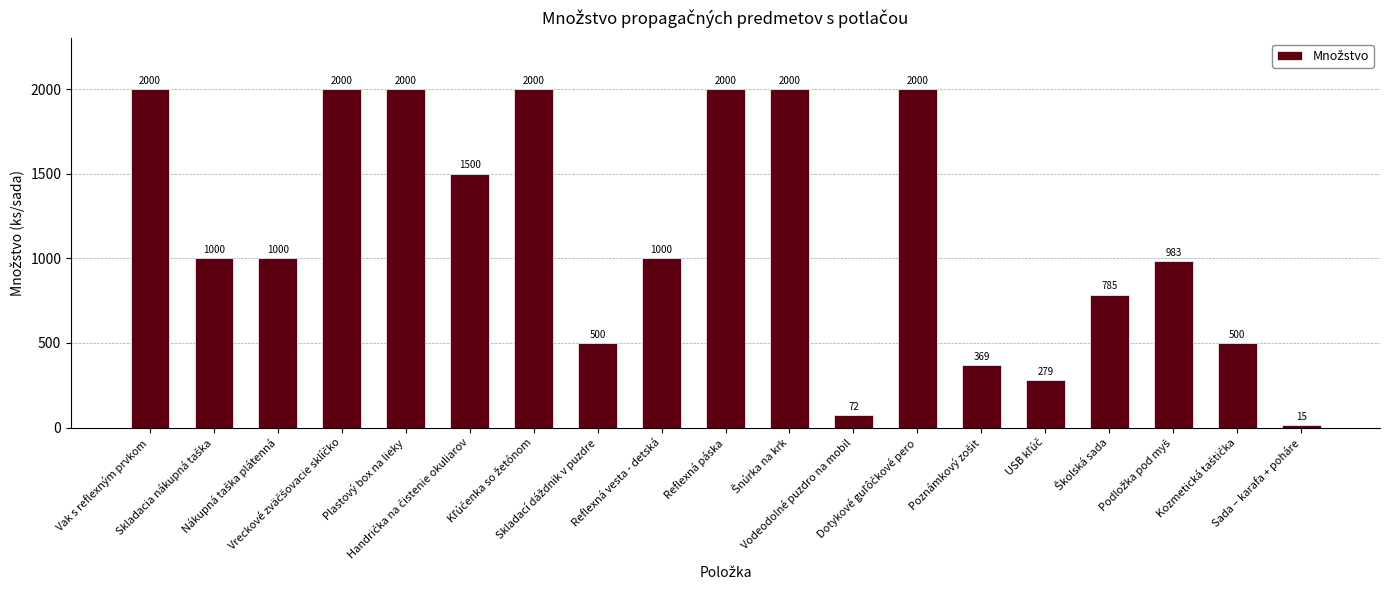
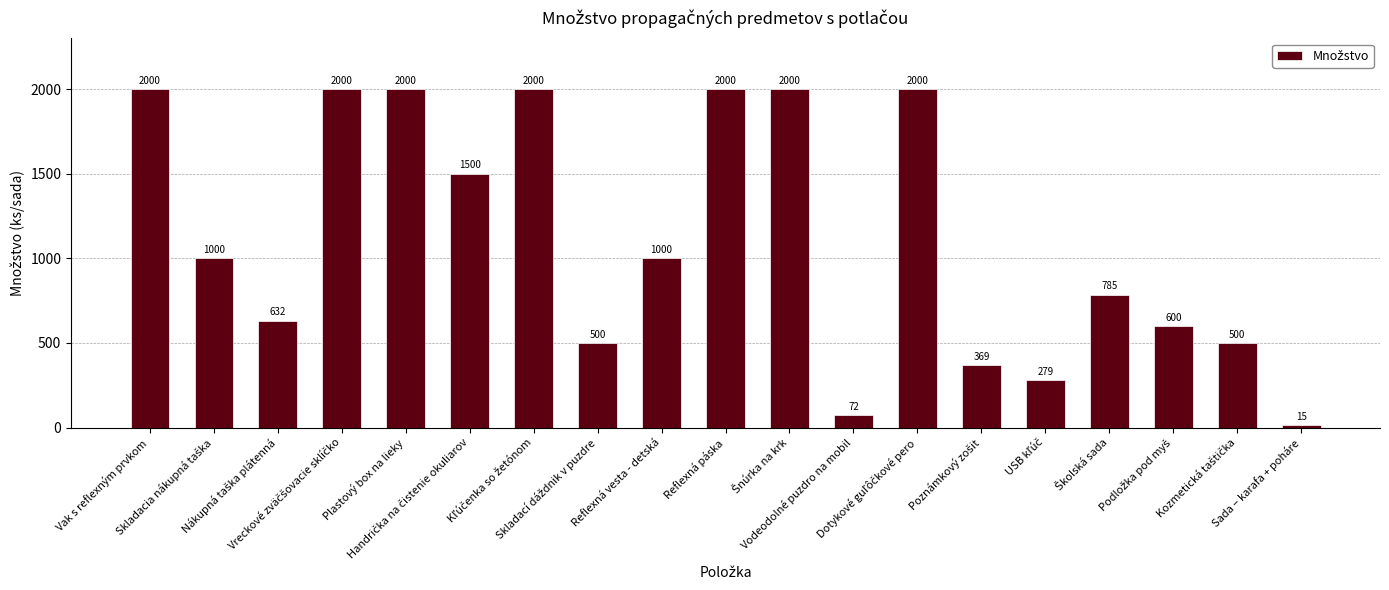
Nákupná taška plátenná: 1000 -> 632
Podložka pod myš: 983 -> 600
